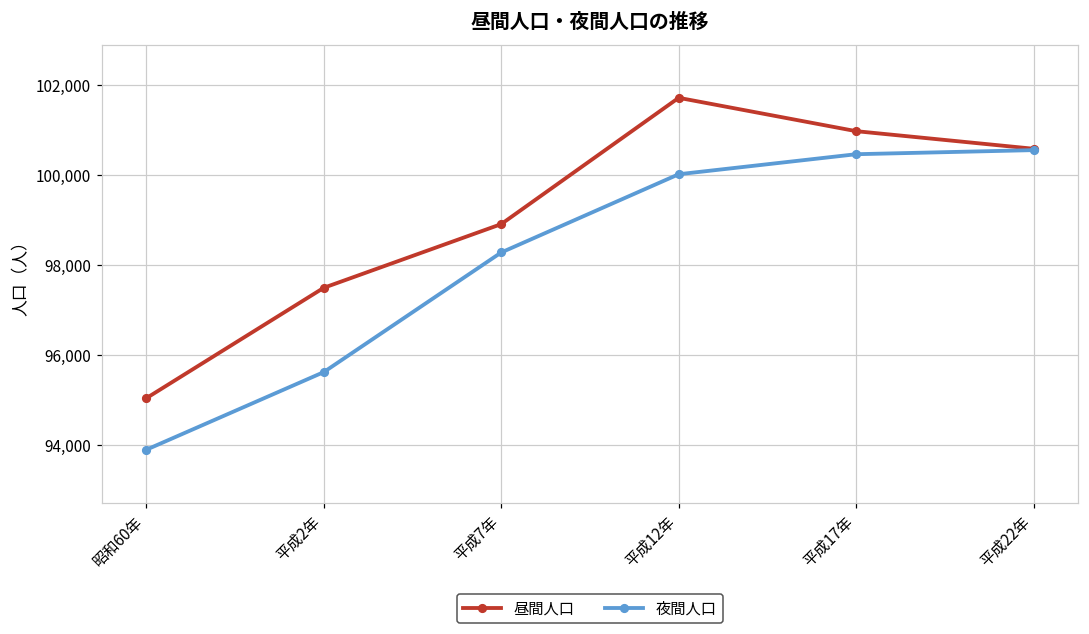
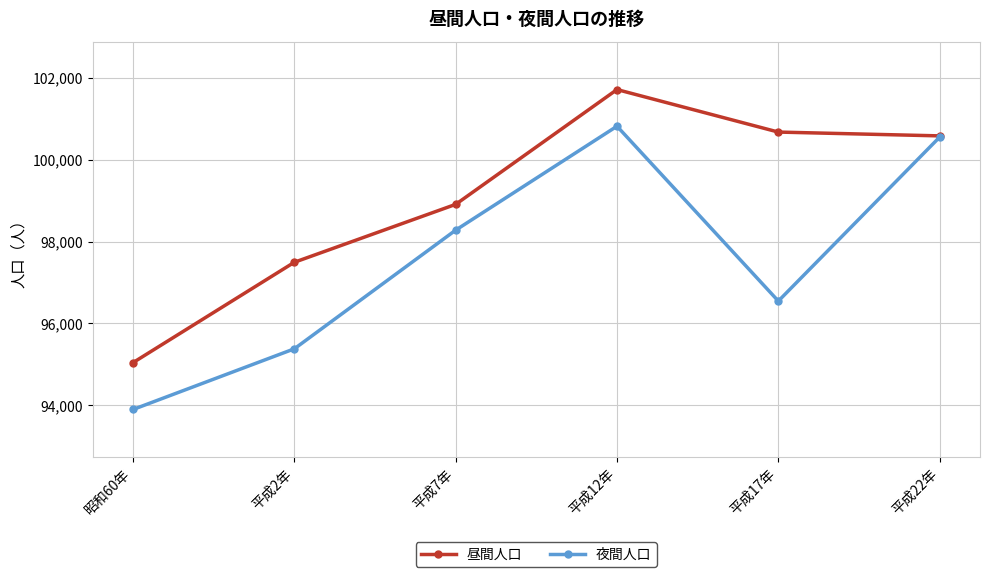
夜間人口, 平成2年: 95,600 -> 95,400
夜間人口, 平成12年: 100,000 -> 100,800
昼間人口, 平成17年: 101,000 -> 100,700
夜間人口, 平成17年: 100,500 -> 96,500
